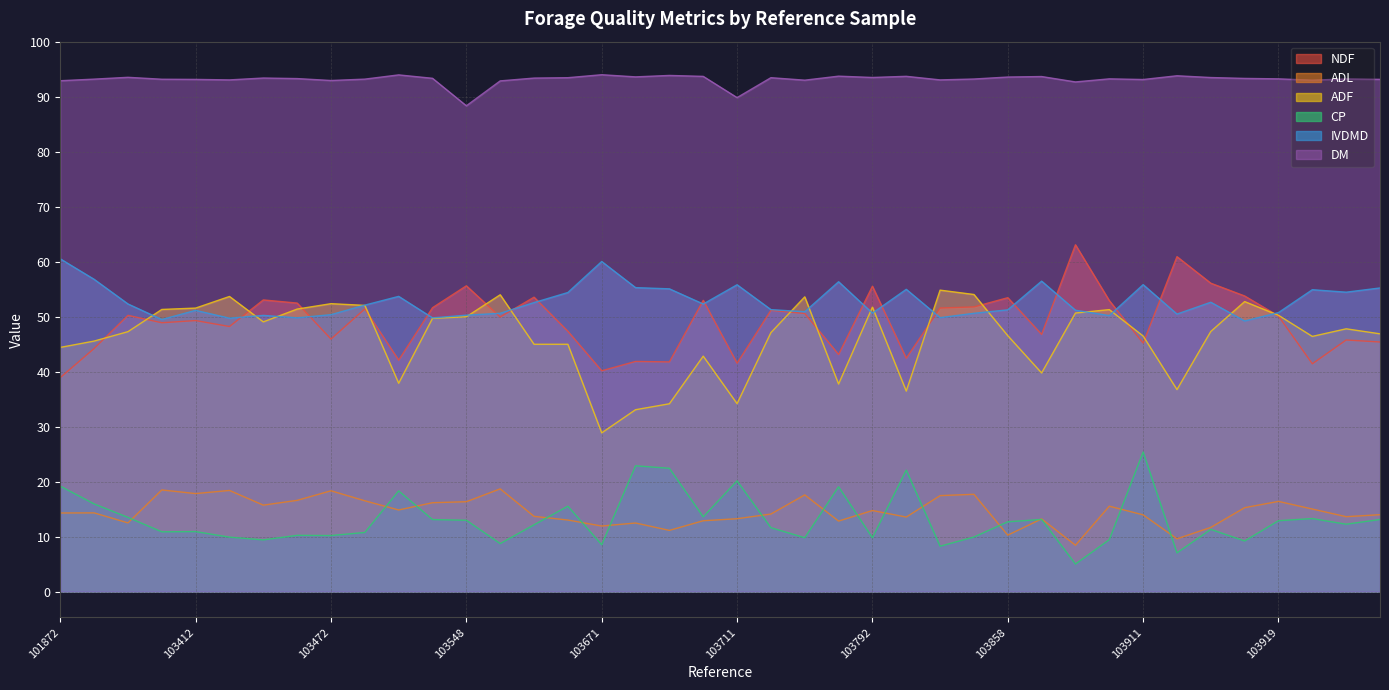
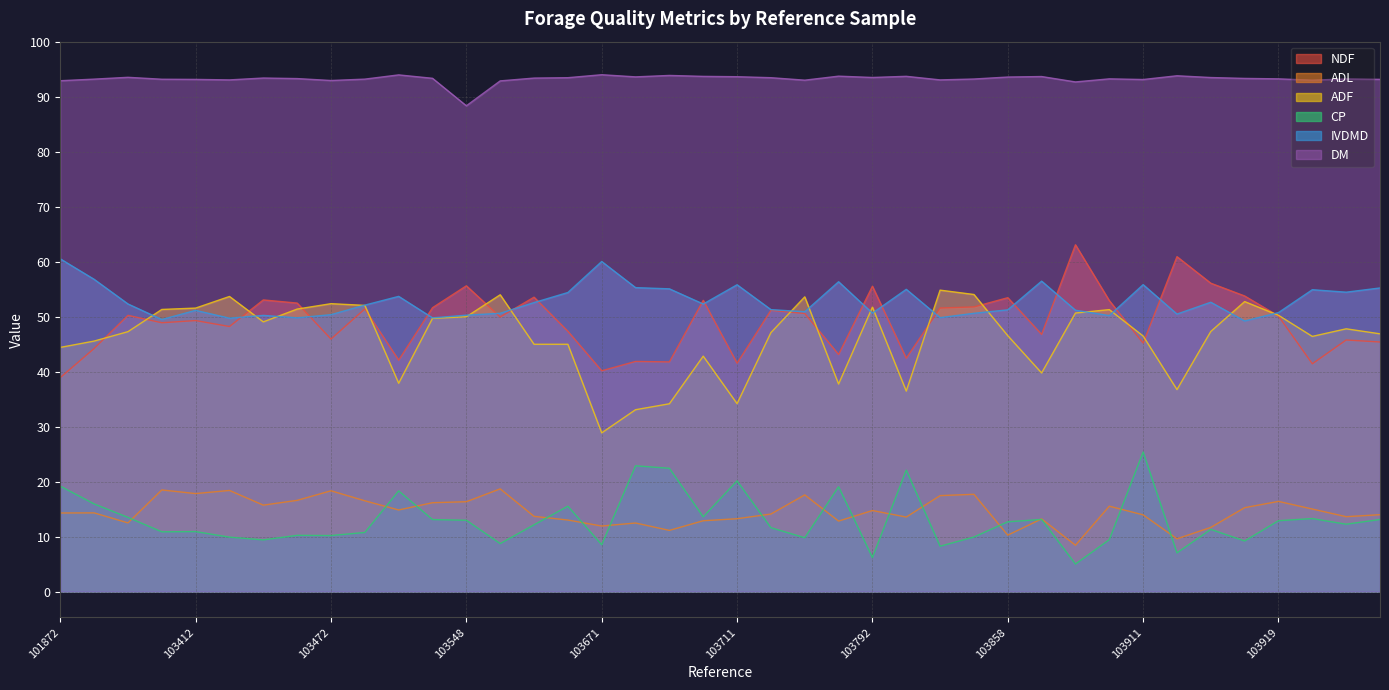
DM, 103711: 90 -> 94
CP, 103792: 10 -> 6
